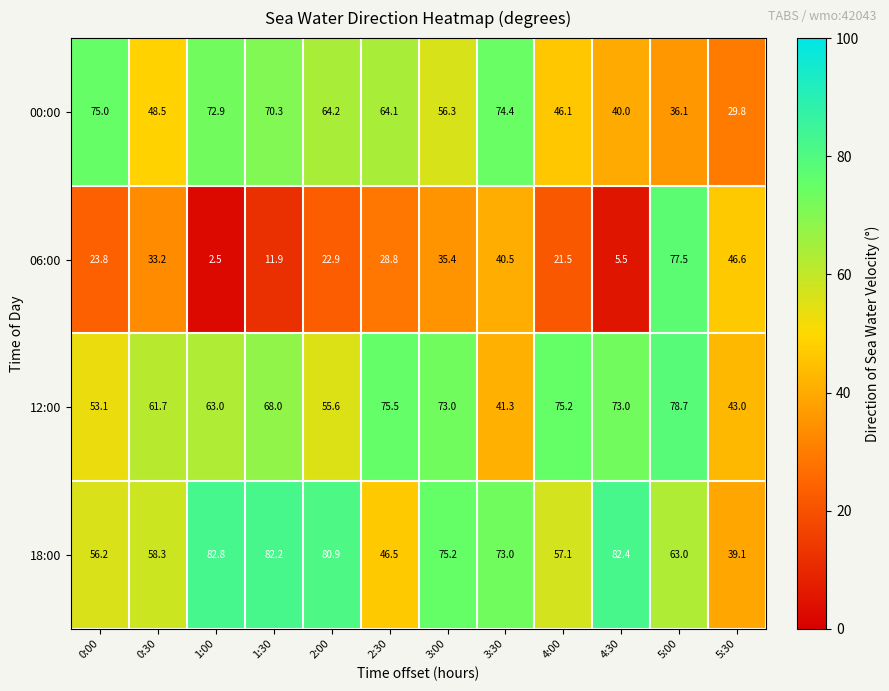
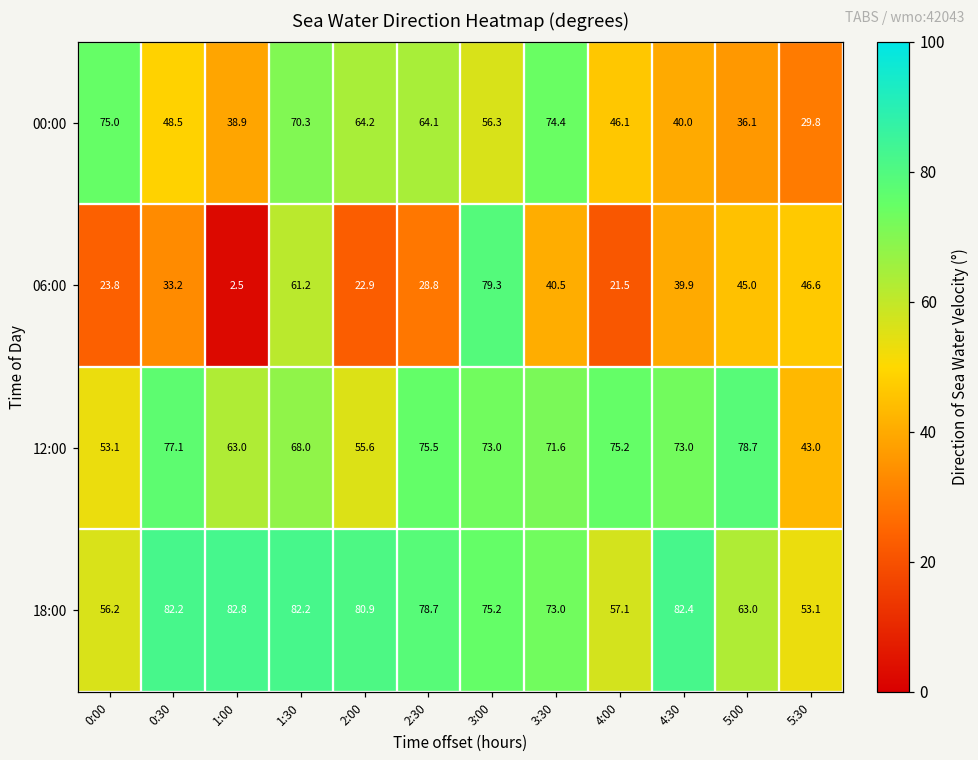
00:00, 1:00: 72.9 -> 38.9
06:00, 1:30: 11.9 -> 61.2
06:00, 3:00: 35.4 -> 79.3
06:00, 4:30: 5.5 -> 39.9
06:00, 5:00: 77.5 -> 45.0
12:00, 0:30: 61.7 -> 77.1
12:00, 3:30: 41.3 -> 71.6
18:00, 0:30: 58.3 -> 82.2
18:00, 2:30: 46.5 -> 78.7
18:00, 5:30: 39.1 -> 53.1
